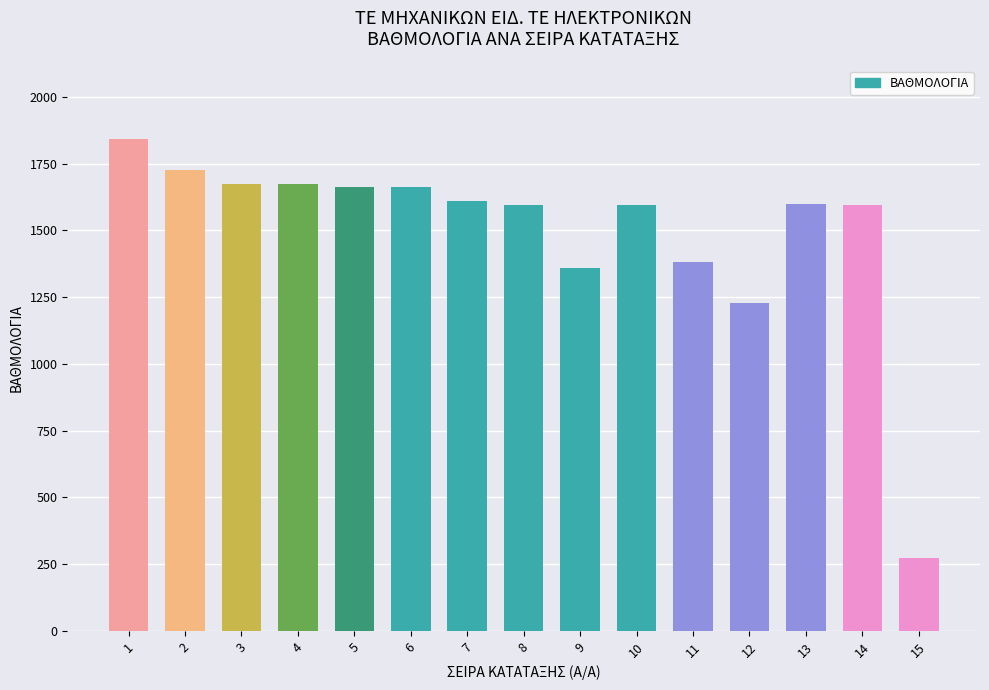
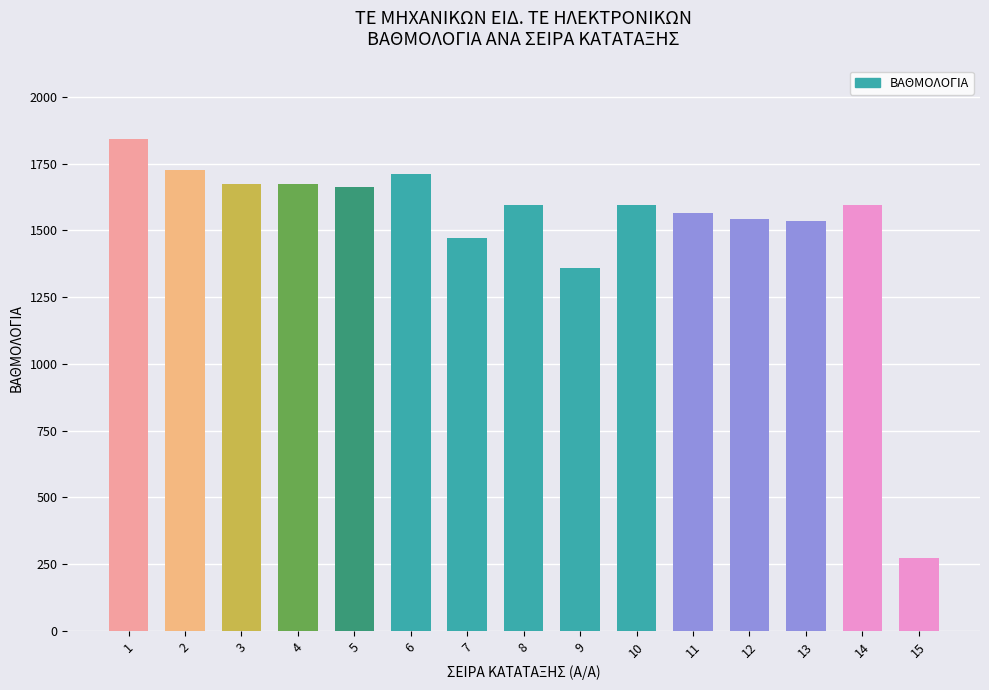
6: 1660 -> 1710
7: 1610 -> 1470
11: 1380 -> 1560
12: 1230 -> 1540
13: 1600 -> 1540
